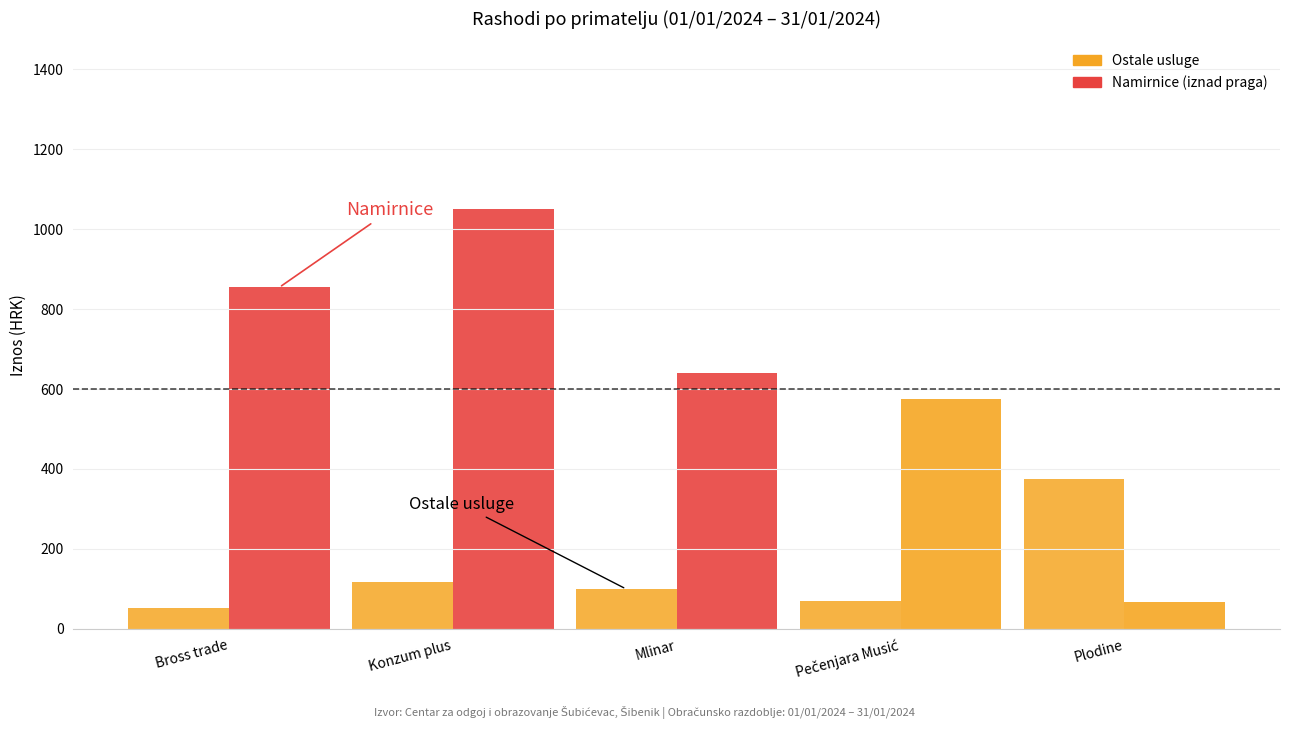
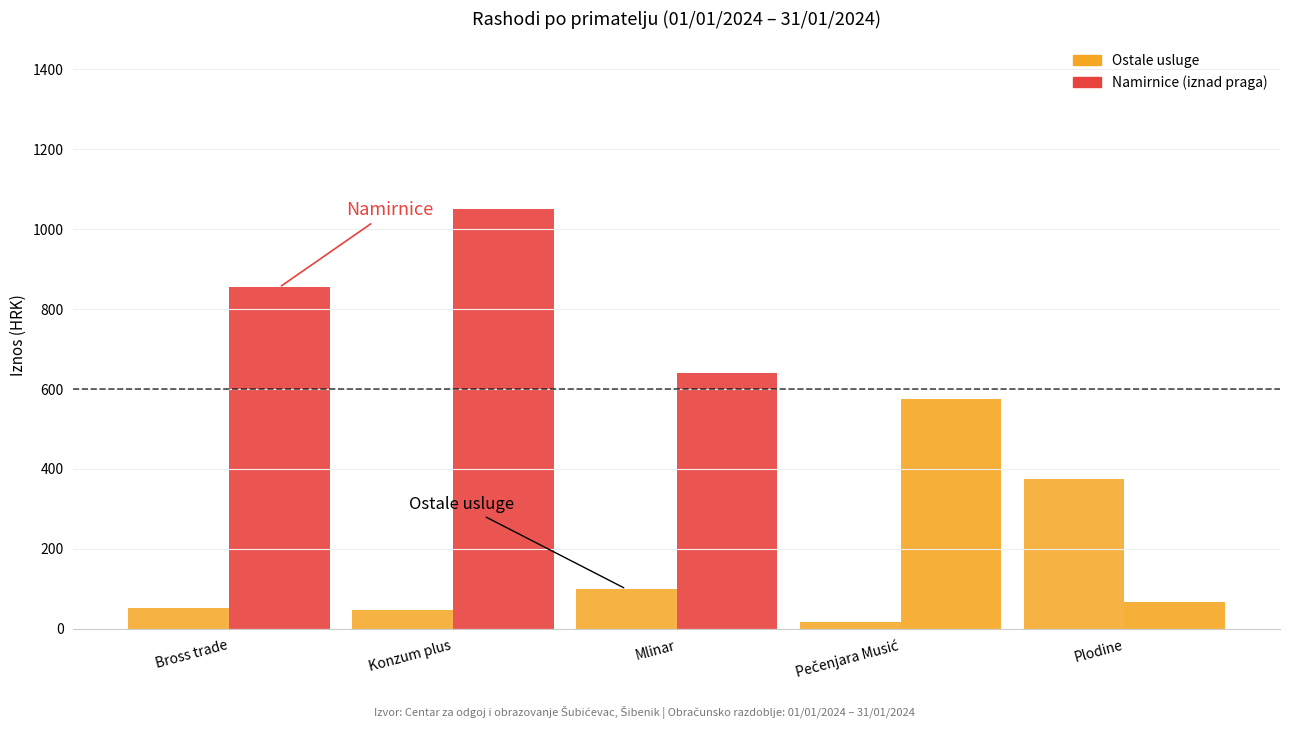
Ostale usluge, Konzum plus: 120 -> 50
Ostale usluge, Pečenjara Musić: 70 -> 20
